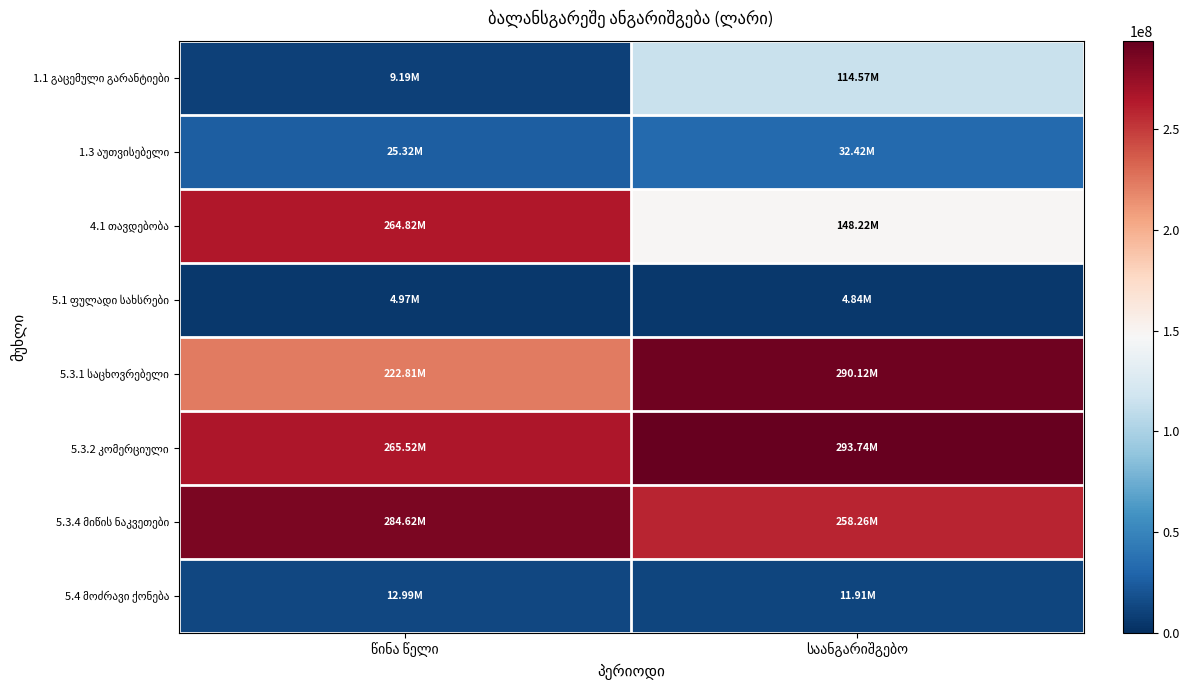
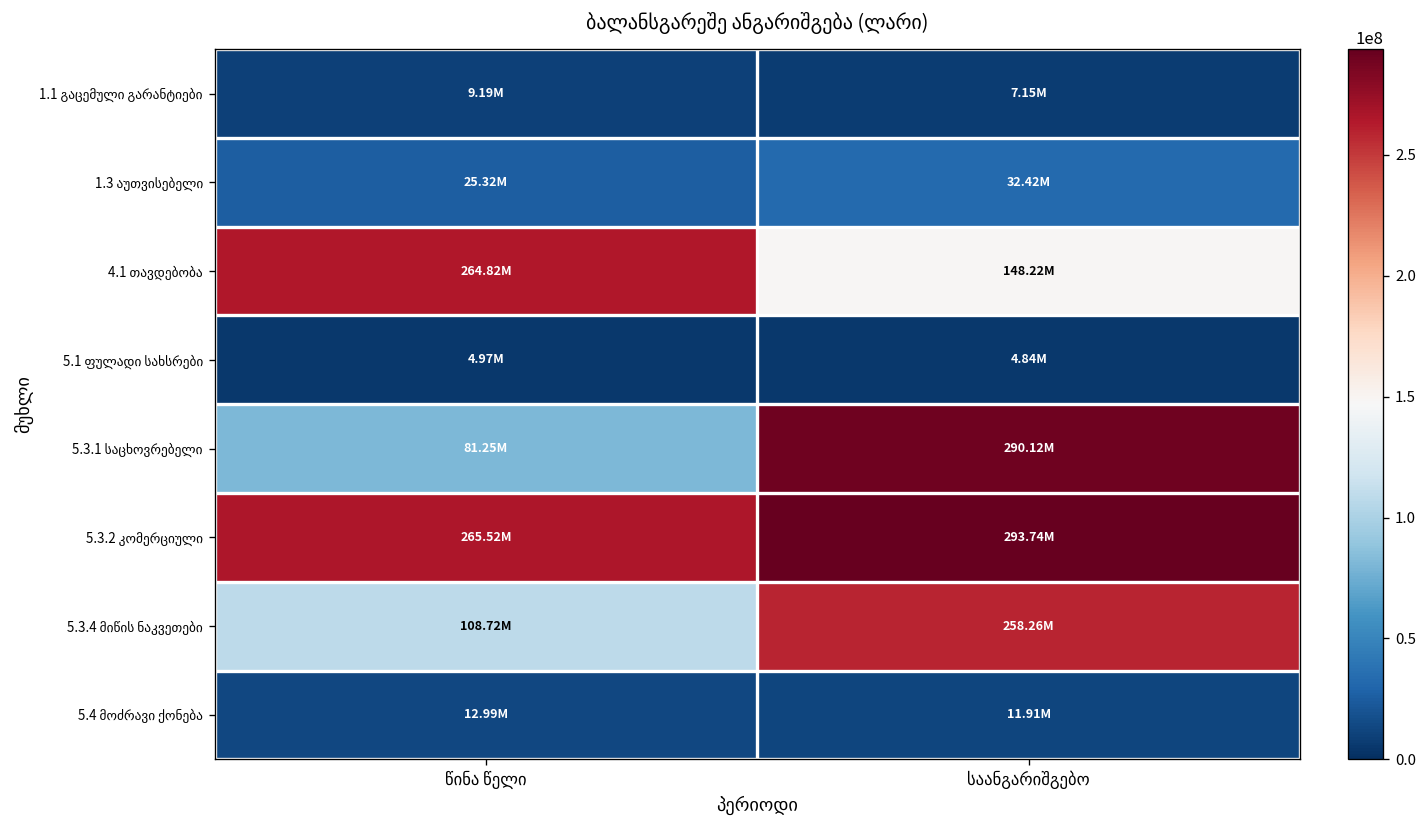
1.1 გაცემული გარანტიები, საანგარიშგებო: 114.57M -> 7.15M
5.3.1 საცხოვრებელი, წინა წელი: 222.81M -> 81.25M
5.3.4 მიწის ნაკვეთები, წინა წელი: 284.62M -> 108.72M
